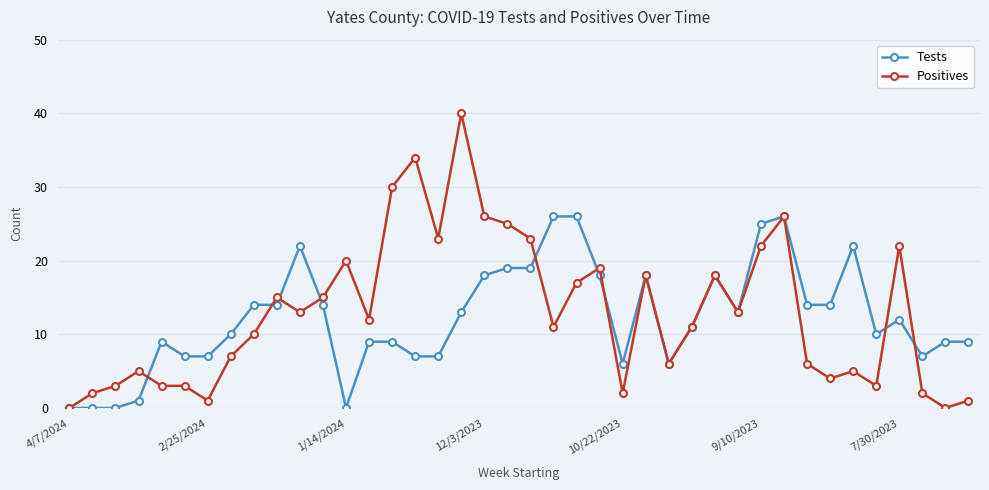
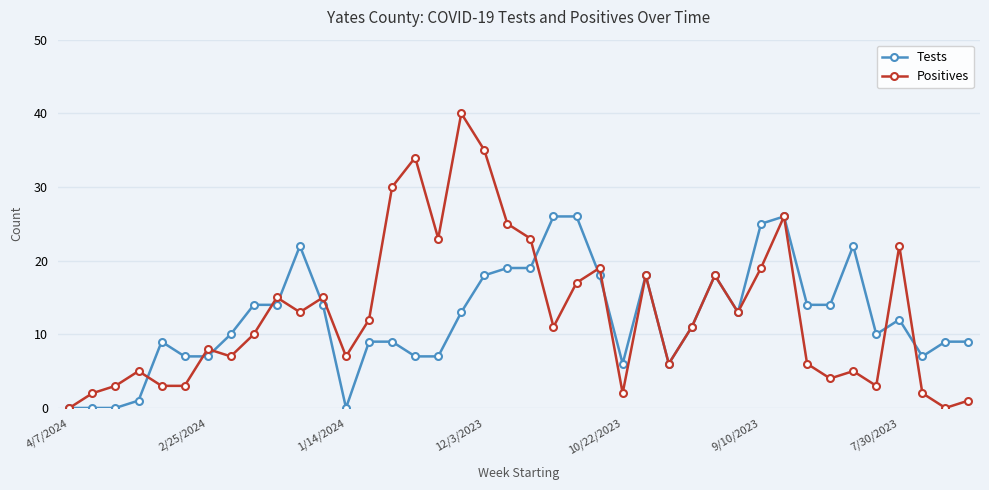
Positives, 2/25/2024: 1 -> 8
Positives, 1/14/2024: 20 -> 7
Positives, 12/3/2023: 26 -> 35
Positives, 9/10/2023: 22 -> 19
